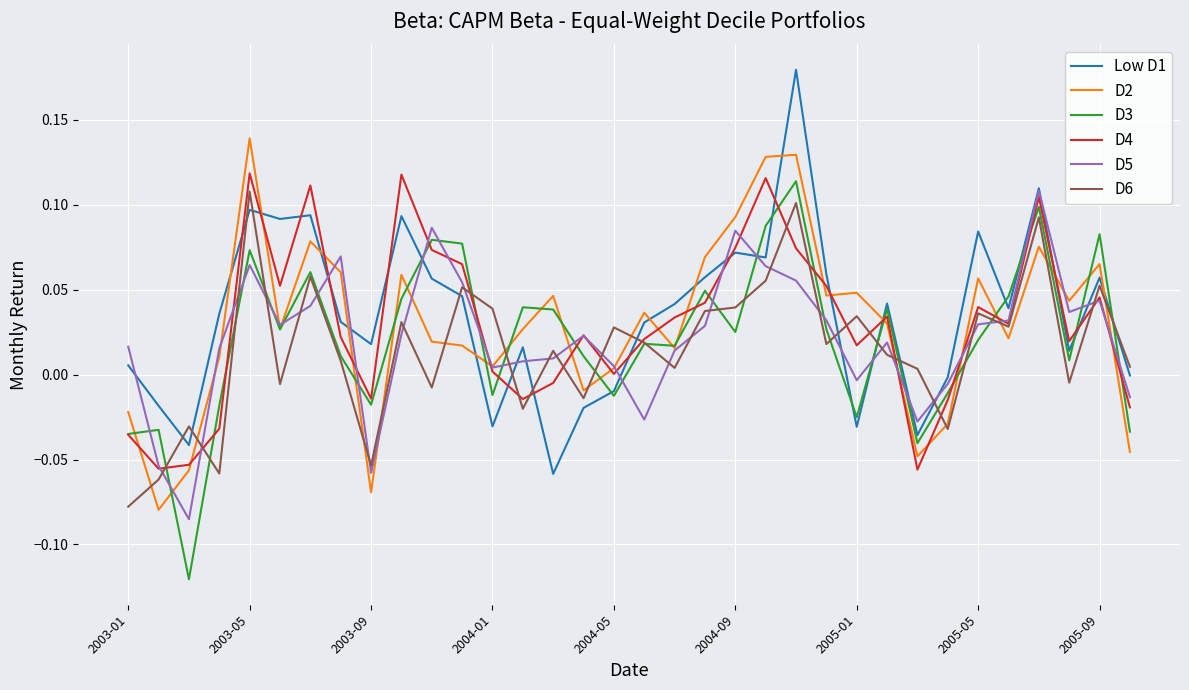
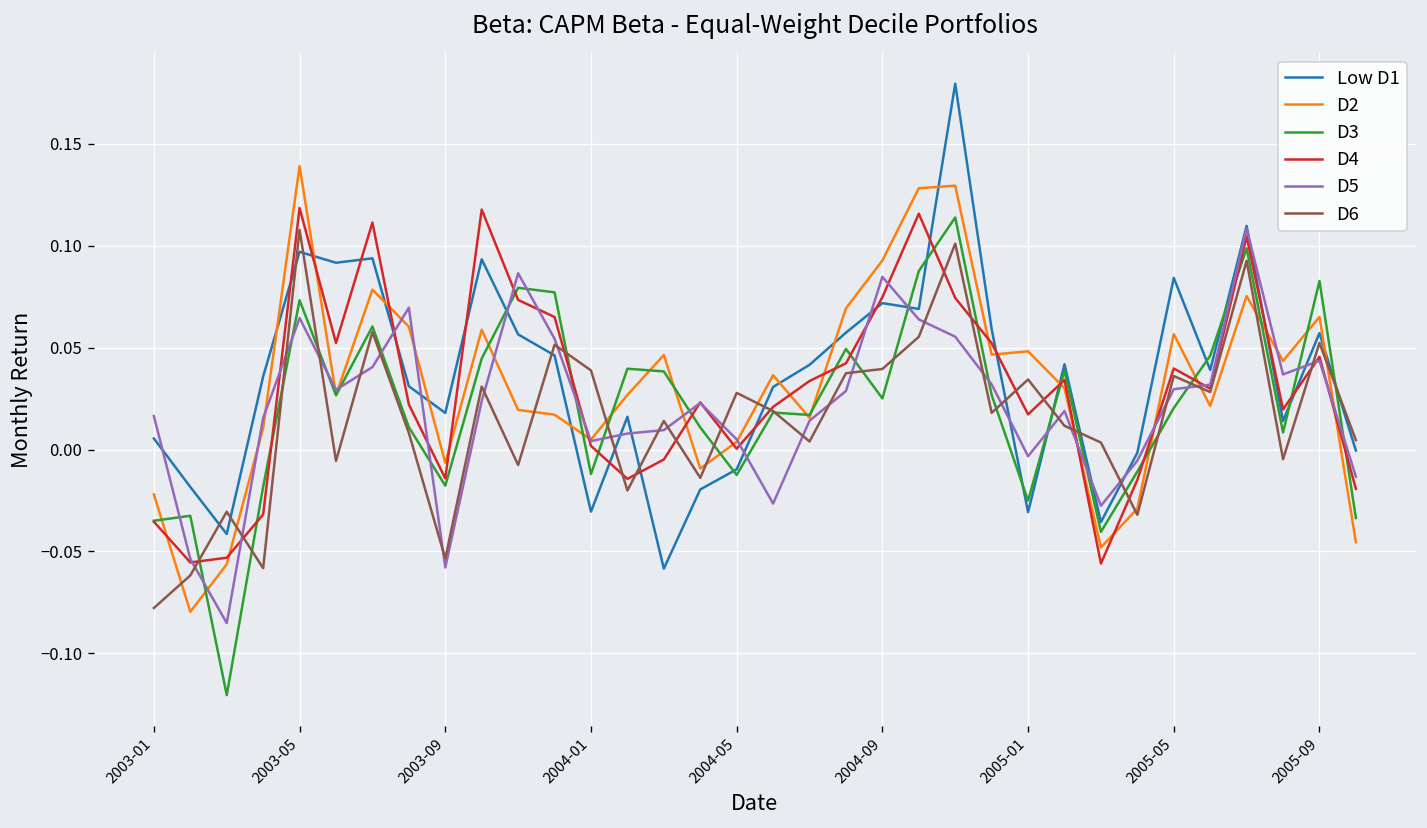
D2, 2003-09: -0.069 -> -0.006
